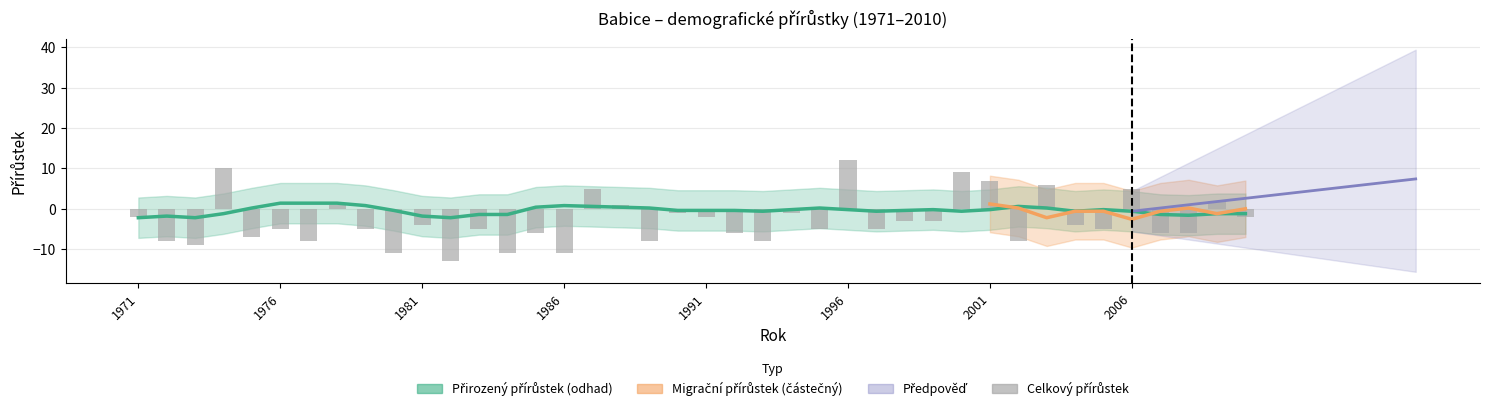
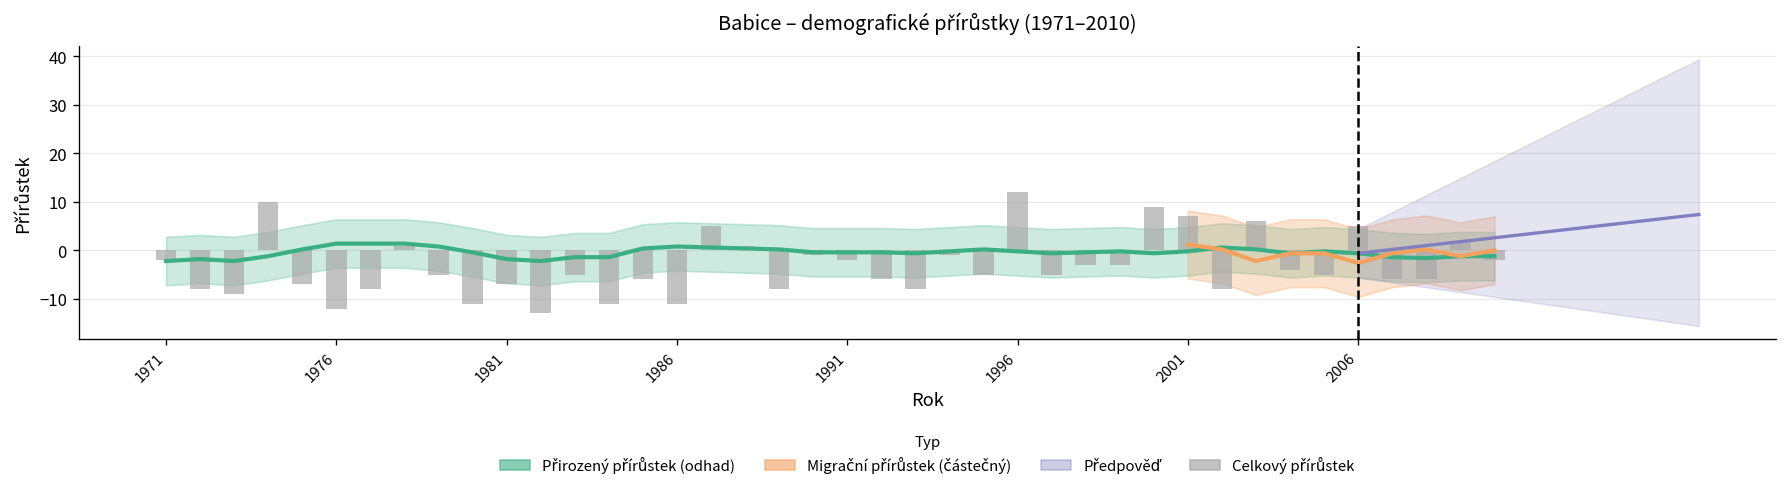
Celkový přírůstek, 1976: -5 -> -12
Celkový přírůstek, 1981: -4 -> -7
